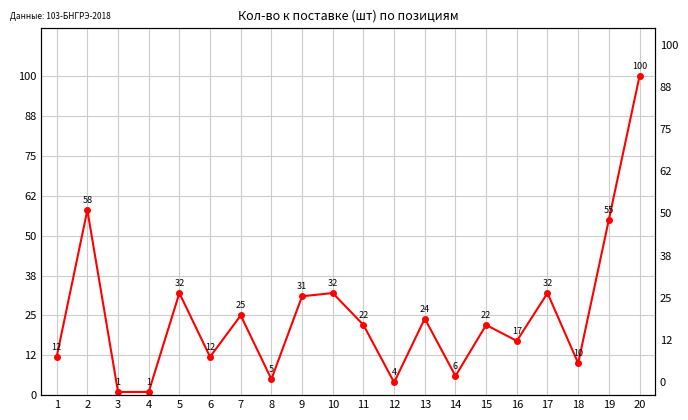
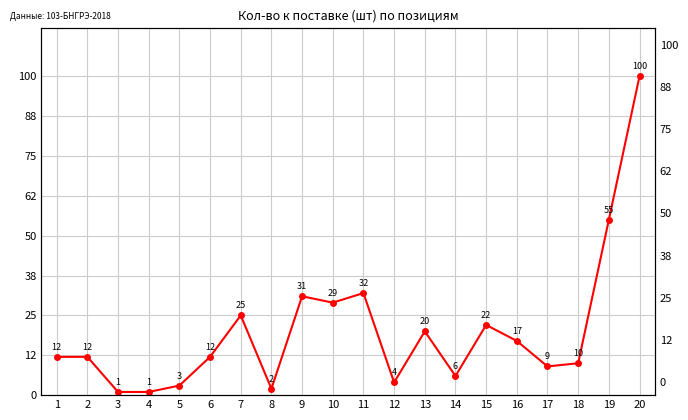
2: 58 -> 12
5: 32 -> 3
8: 5 -> 2
10: 32 -> 29
11: 22 -> 32
13: 24 -> 20
17: 32 -> 9
